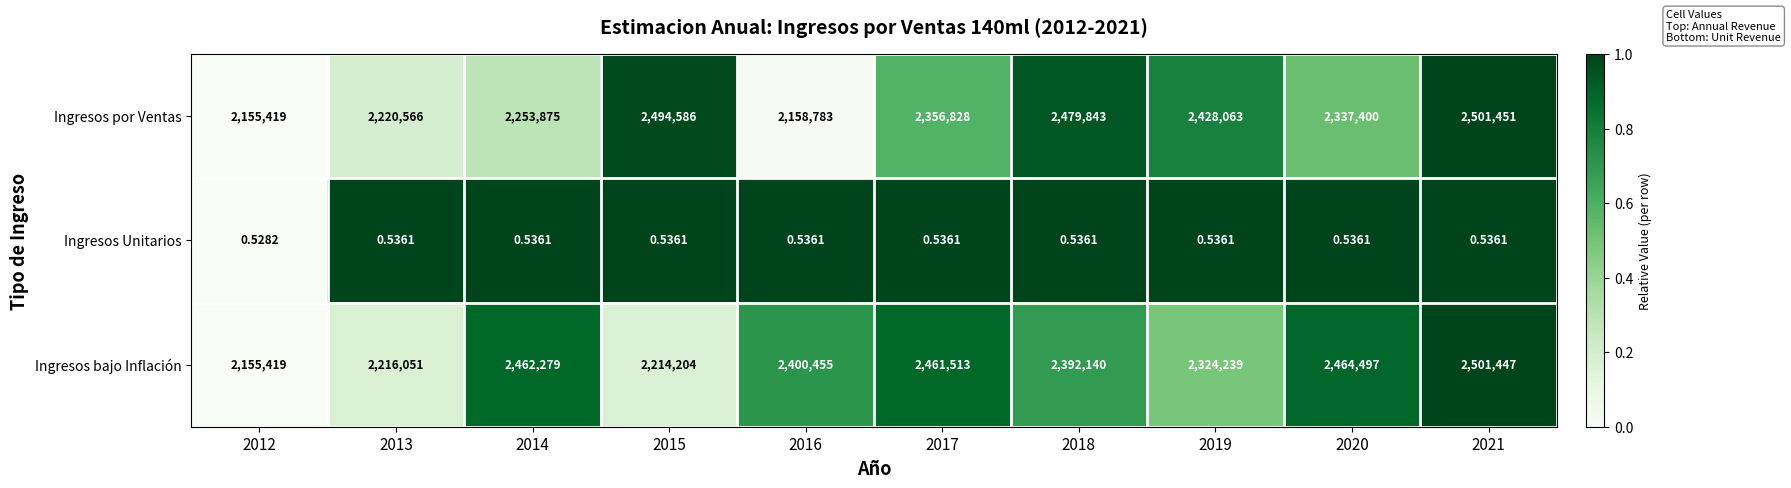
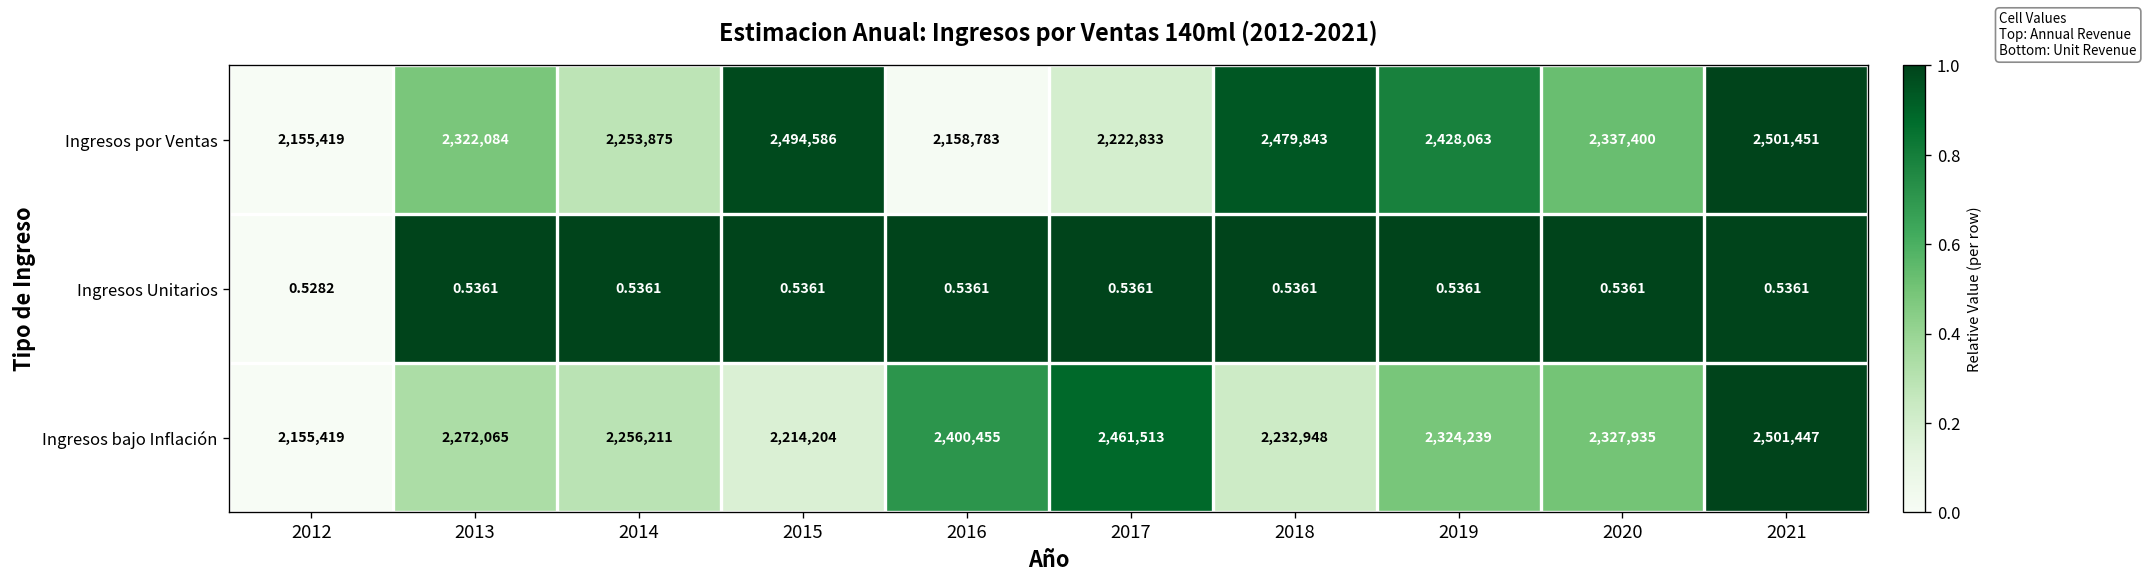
Ingresos por Ventas, 2013: 2,220,566 -> 2,322,084
Ingresos por Ventas, 2017: 2,356,828 -> 2,222,833
Ingresos bajo Inflación, 2013: 2,216,051 -> 2,272,065
Ingresos bajo Inflación, 2014: 2,462,279 -> 2,256,211
Ingresos bajo Inflación, 2018: 2,392,140 -> 2,232,948
Ingresos bajo Inflación, 2020: 2,464,497 -> 2,327,935
